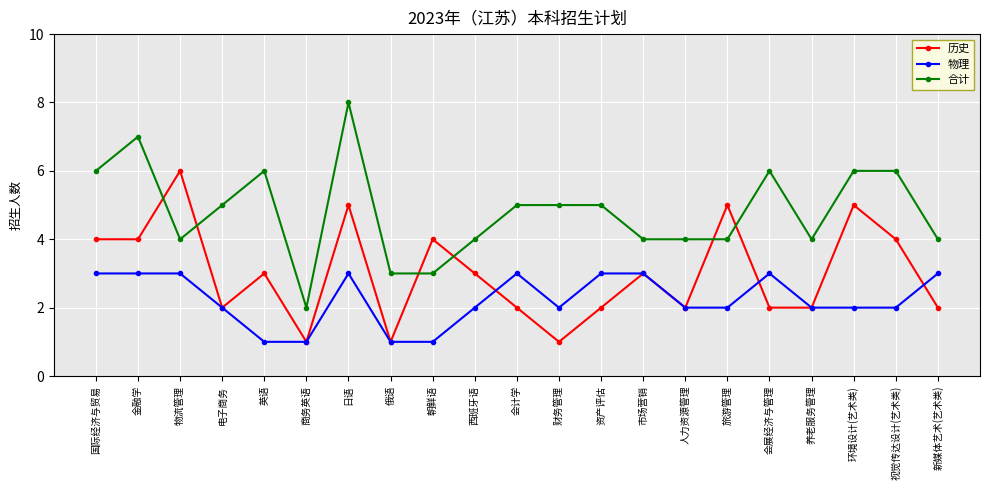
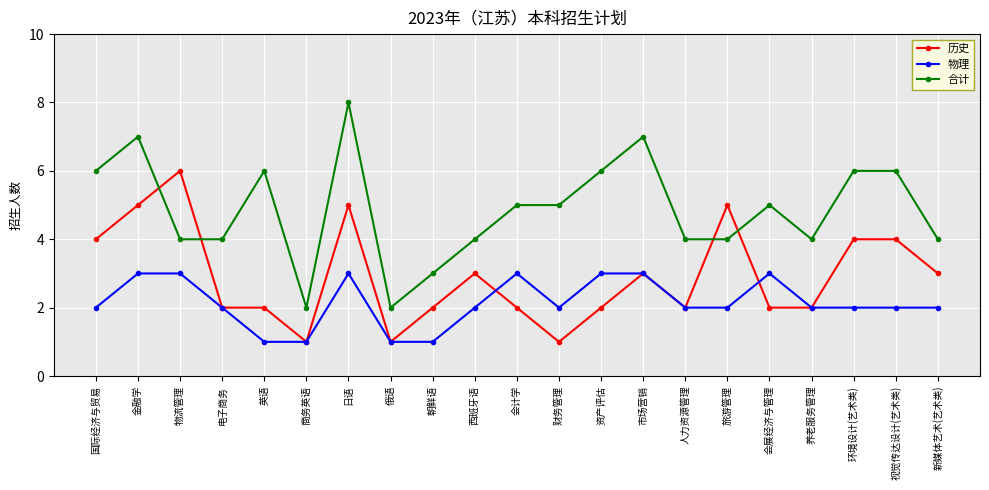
物理, 国际经济与贸易: 3 -> 2
历史, 金融学: 4 -> 5
合计, 电子商务: 5 -> 4
历史, 英语: 3 -> 2
合计, 俄语: 3 -> 2
历史, 朝鲜语: 4 -> 2
合计, 资产评估: 5 -> 6
合计, 市场营销: 4 -> 7
合计, 会展经济与管理: 6 -> 5
历史, 环境设计(艺术类): 5 -> 4
历史, 新媒体艺术(艺术类): 2 -> 3
物理, 新媒体艺术(艺术类): 3 -> 2
